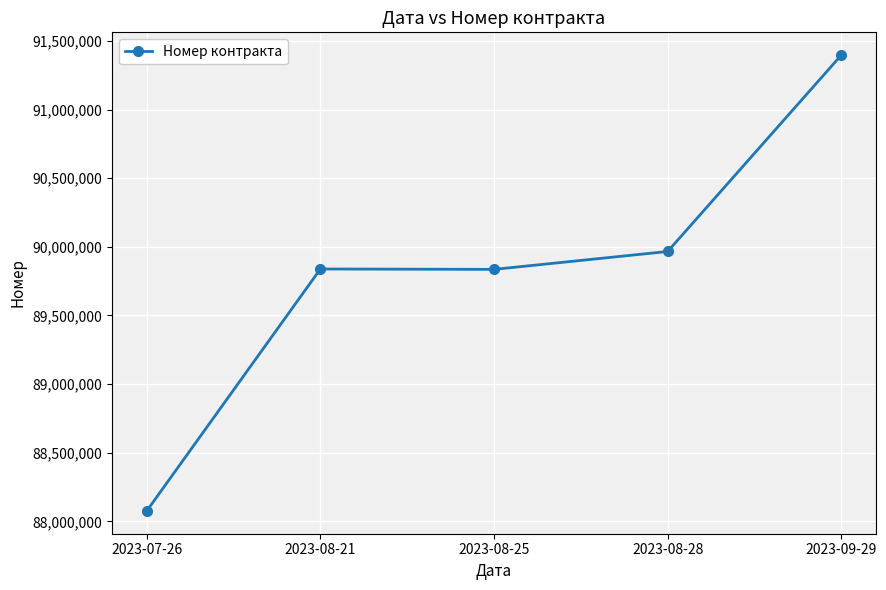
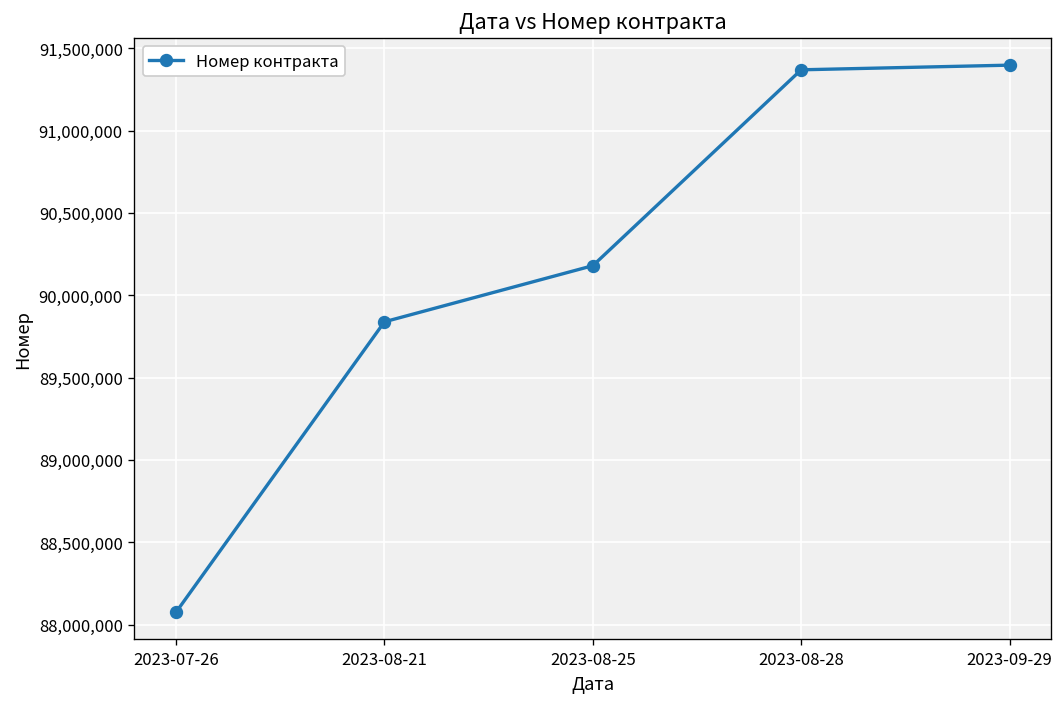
2023-08-25: 89,840,000 -> 90,180,000
2023-08-28: 89,970,000 -> 91,370,000
